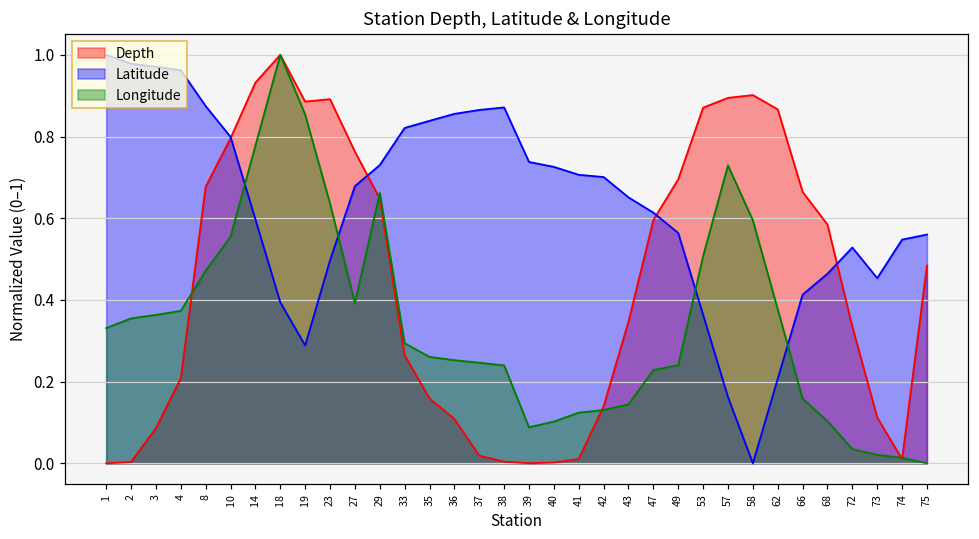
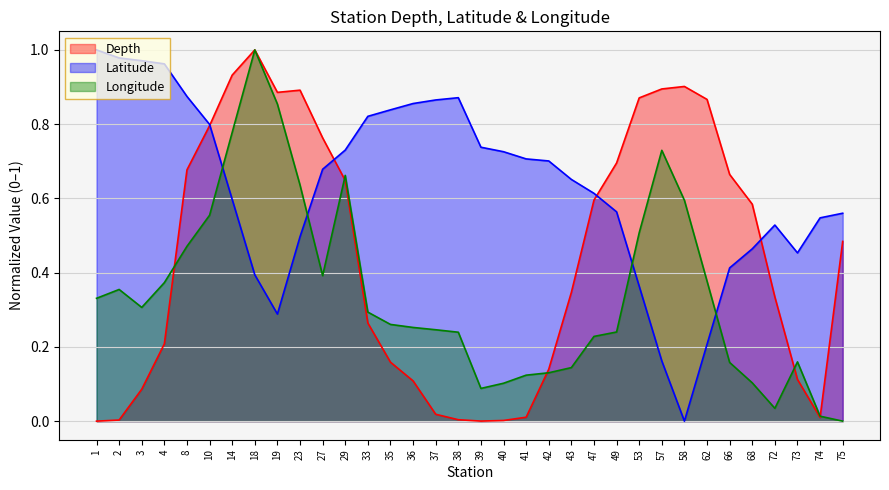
Longitude, 3: 0.36 -> 0.31
Longitude, 73: 0.02 -> 0.16
